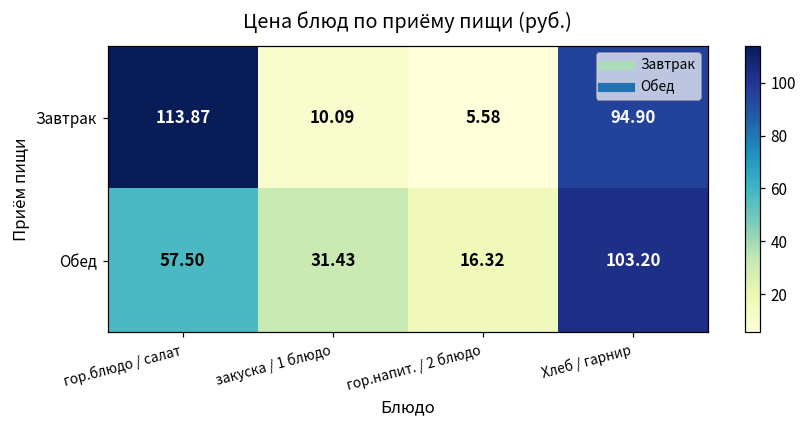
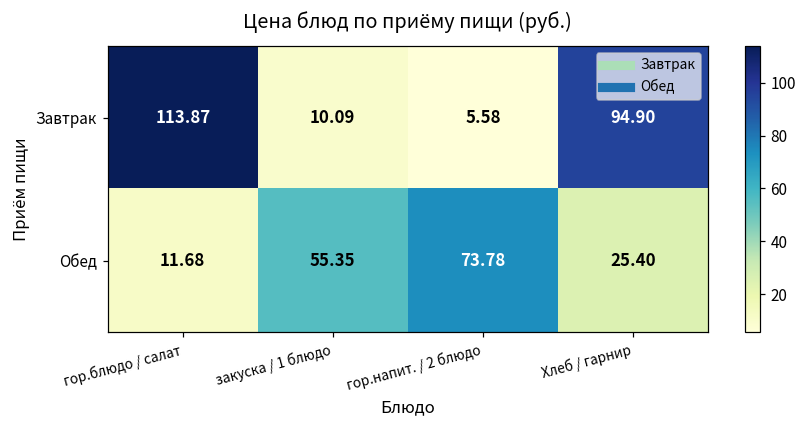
Обед, гор.блюдо / салат: 57.50 -> 11.68
Обед, закуска / 1 блюдо: 31.43 -> 55.35
Обед, гор.напит. / 2 блюдо: 16.32 -> 73.78
Обед, Хлеб / гарнир: 103.20 -> 25.40
